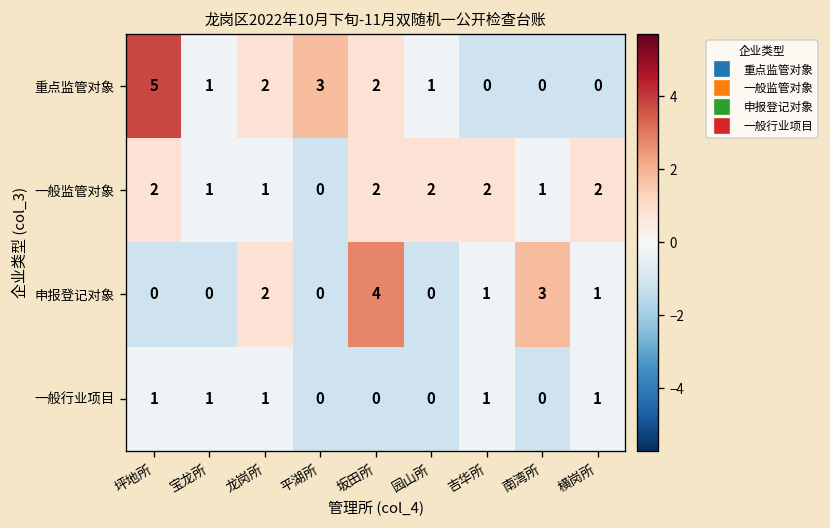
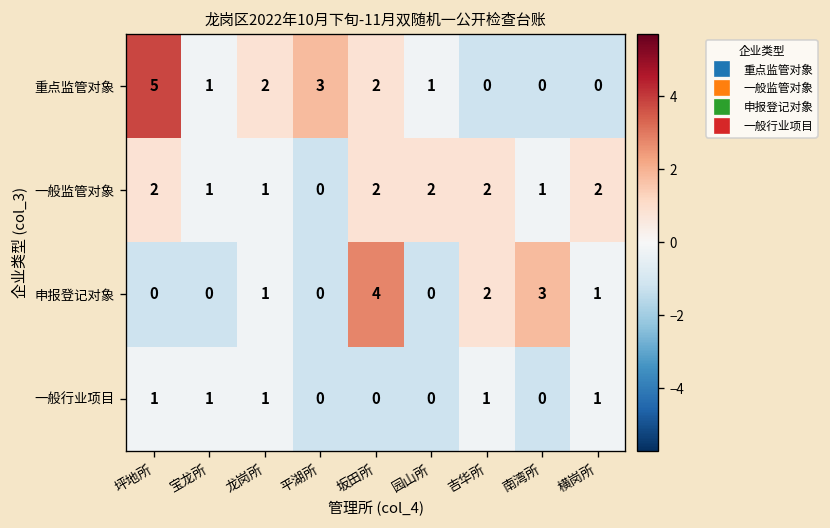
申报登记对象, 龙岗所: 2 -> 1
申报登记对象, 吉华所: 1 -> 2
